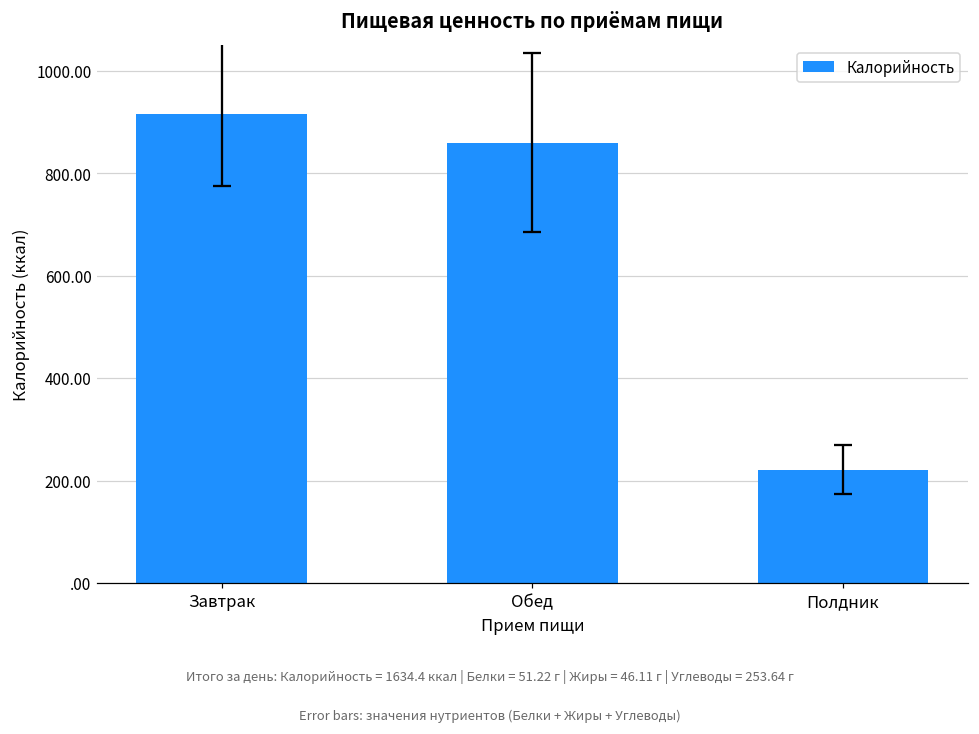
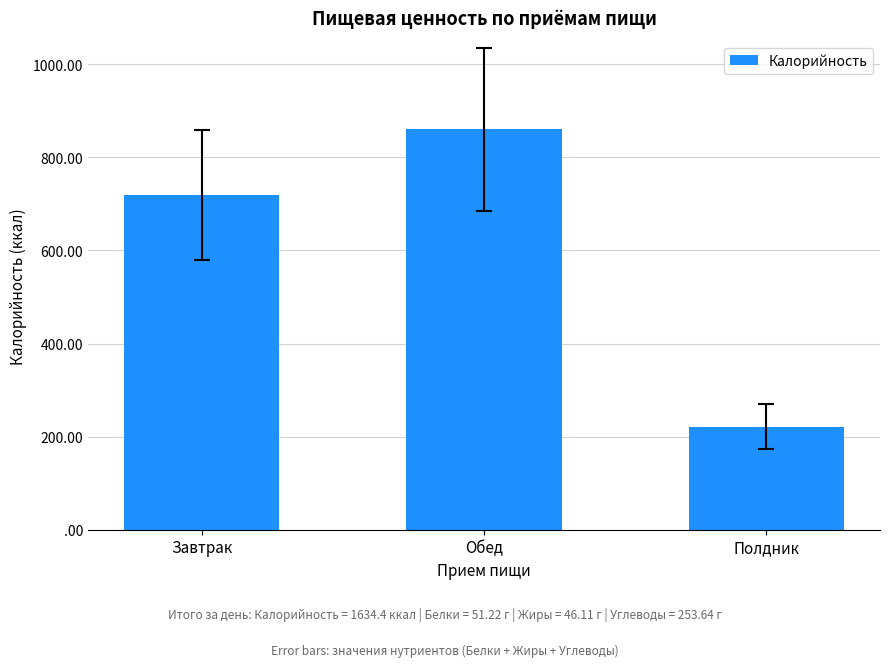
Калорийность, Завтрак: 920 -> 720
